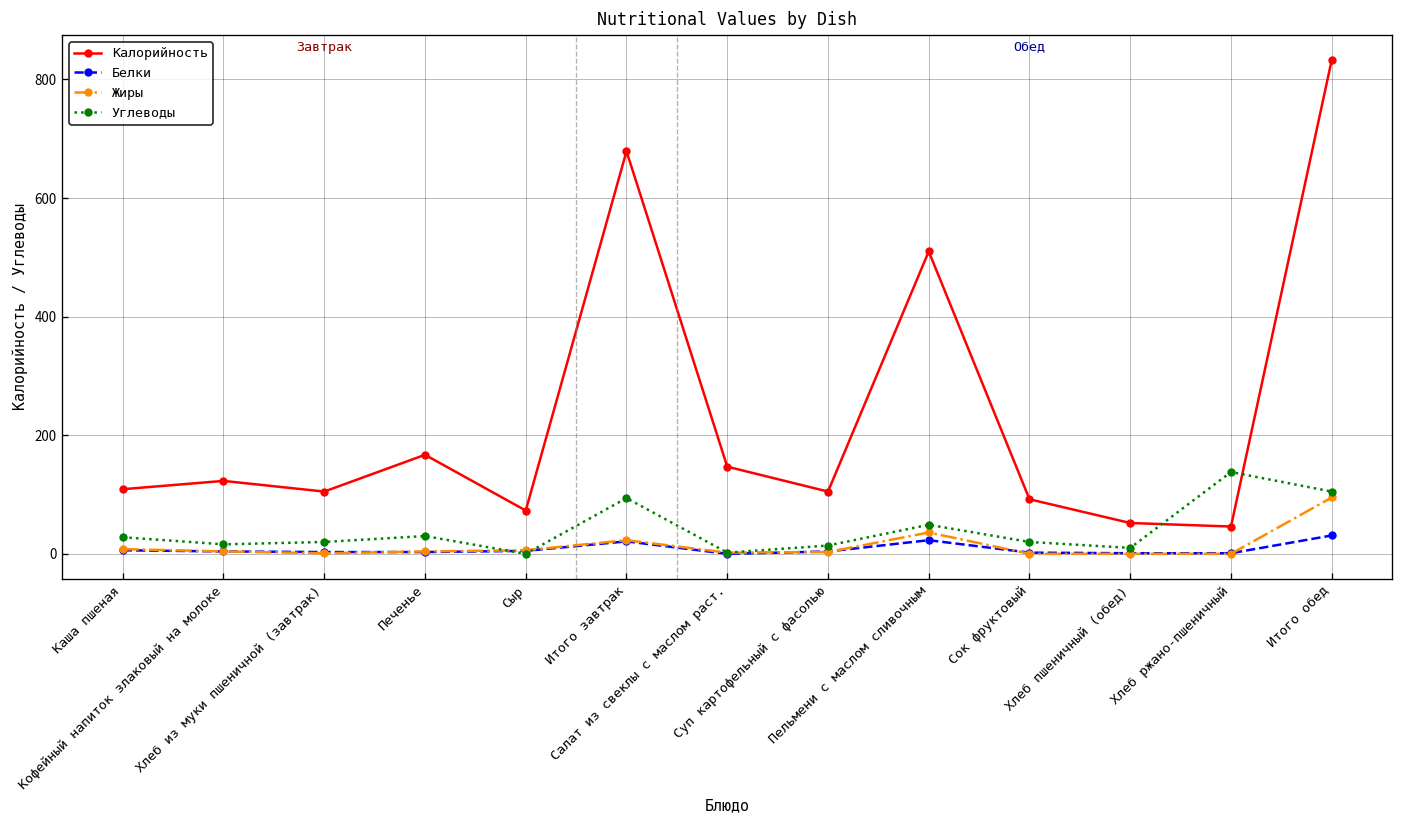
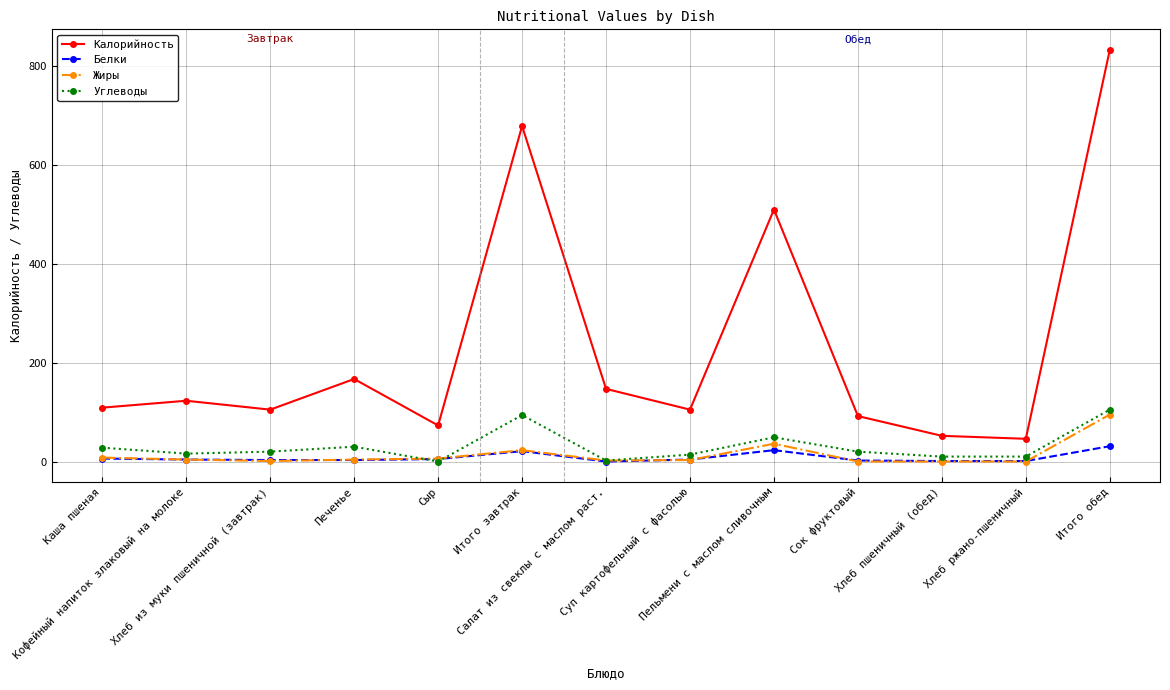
Углеводы, Хлеб ржано-пшеничный: 140 -> 10
